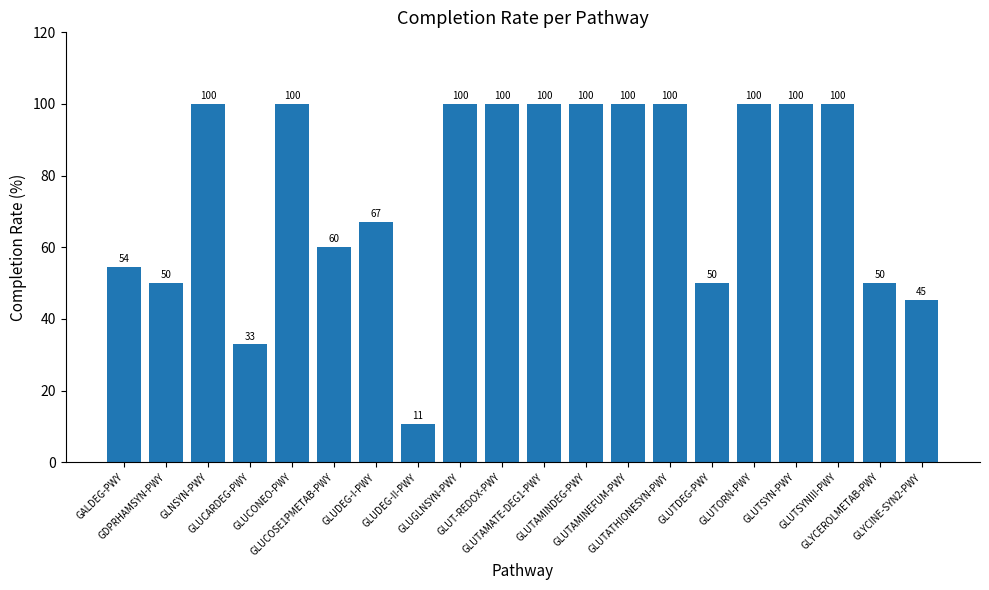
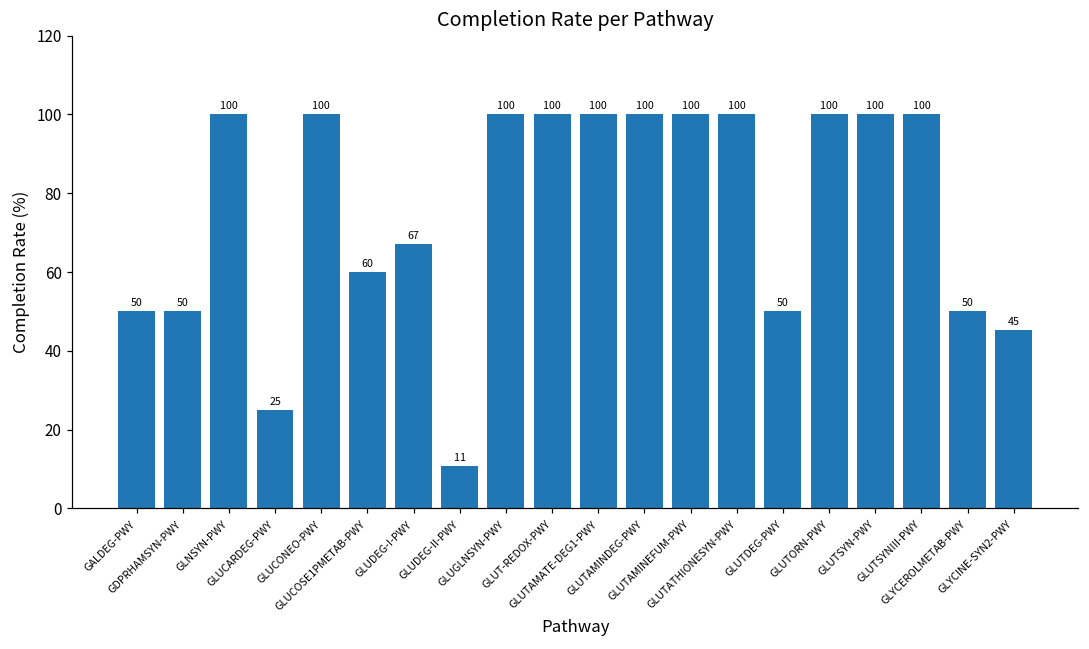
GALDEG-PWY: 54 -> 50
GLUCARDEG-PWY: 33 -> 25
